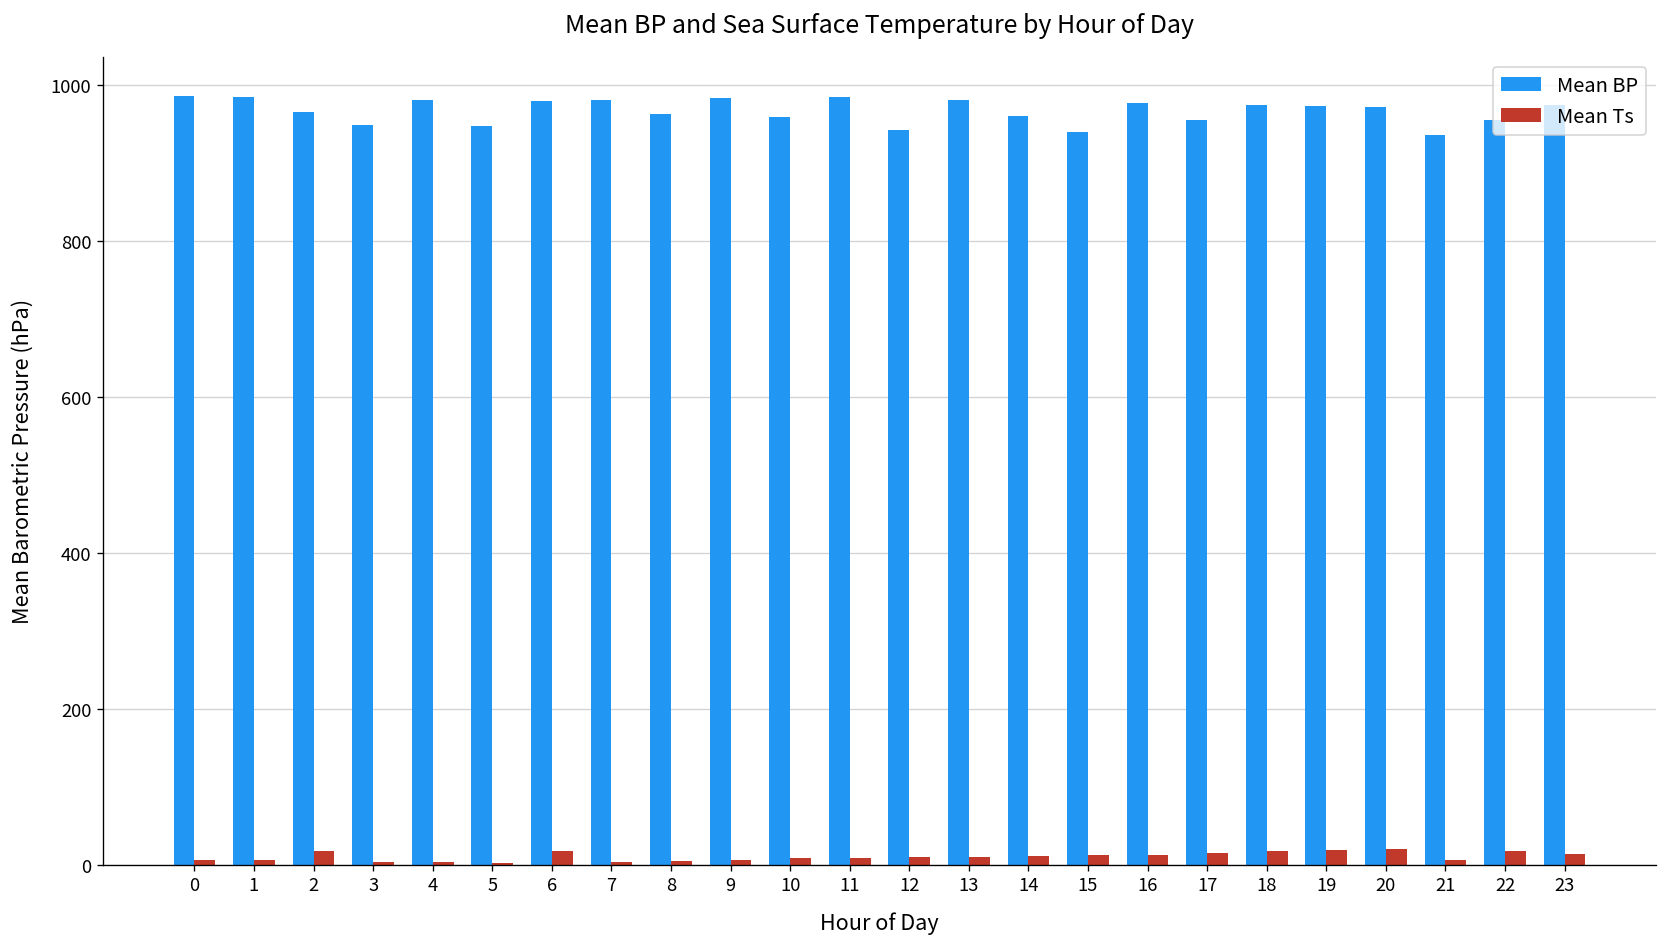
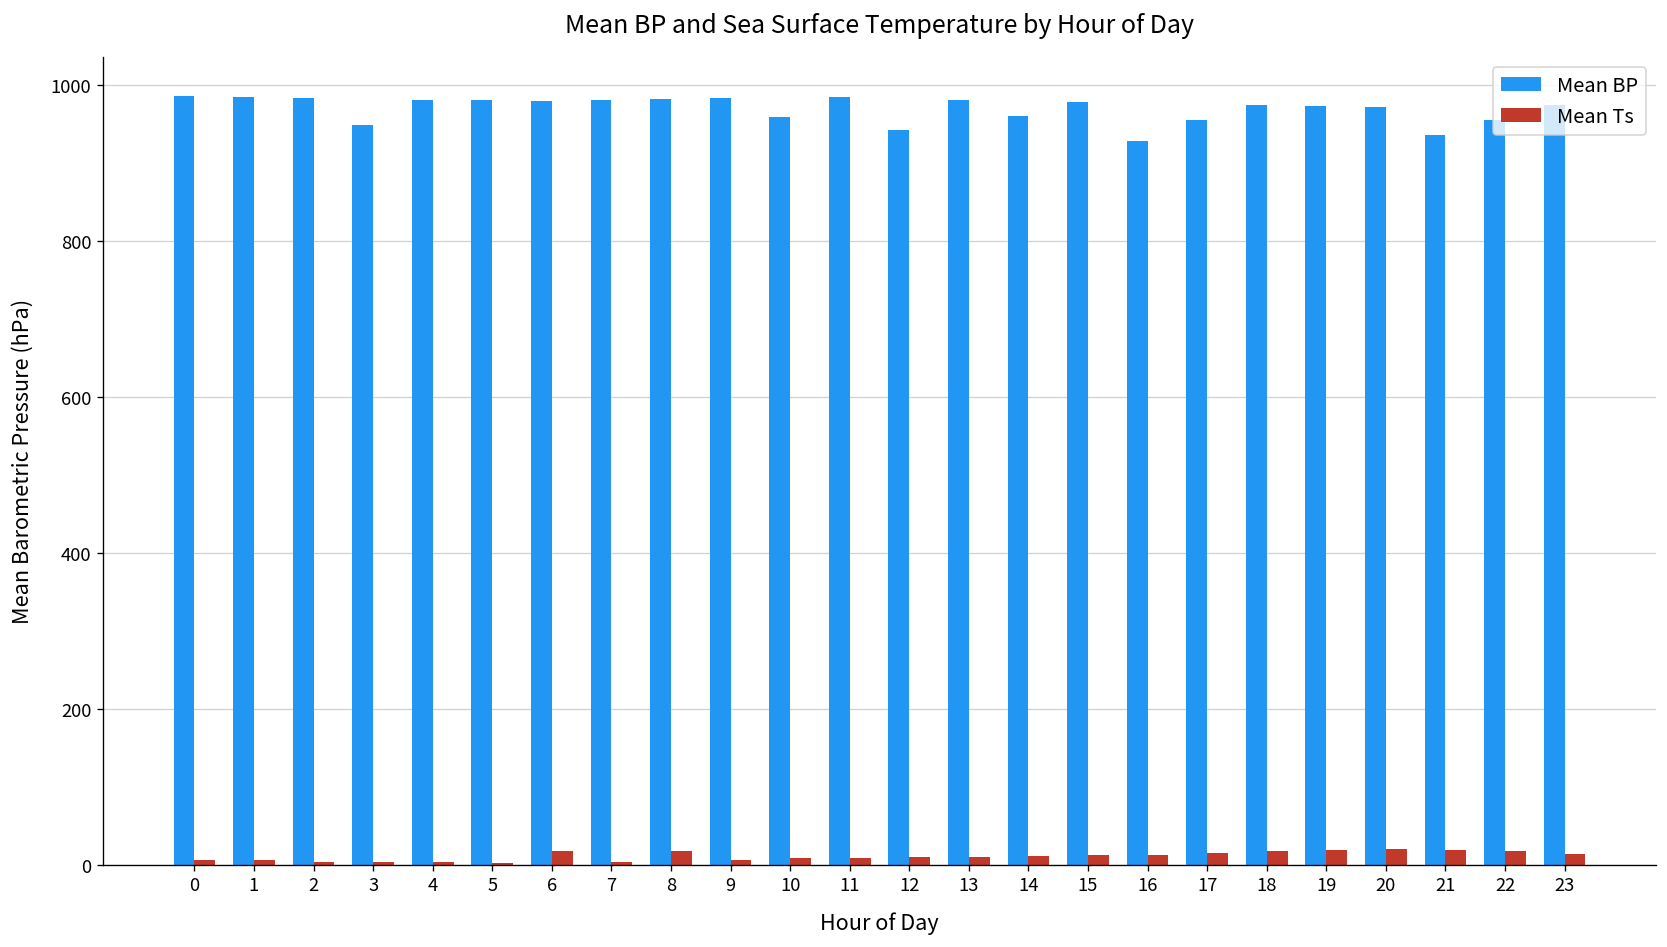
Mean BP, 2: 970 -> 980
Mean Ts, 2: 20 -> 0
Mean BP, 5: 950 -> 980
Mean BP, 8: 960 -> 980
Mean Ts, 8: 10 -> 20
Mean BP, 15: 940 -> 980
Mean BP, 16: 980 -> 930
Mean Ts, 21: 10 -> 20
